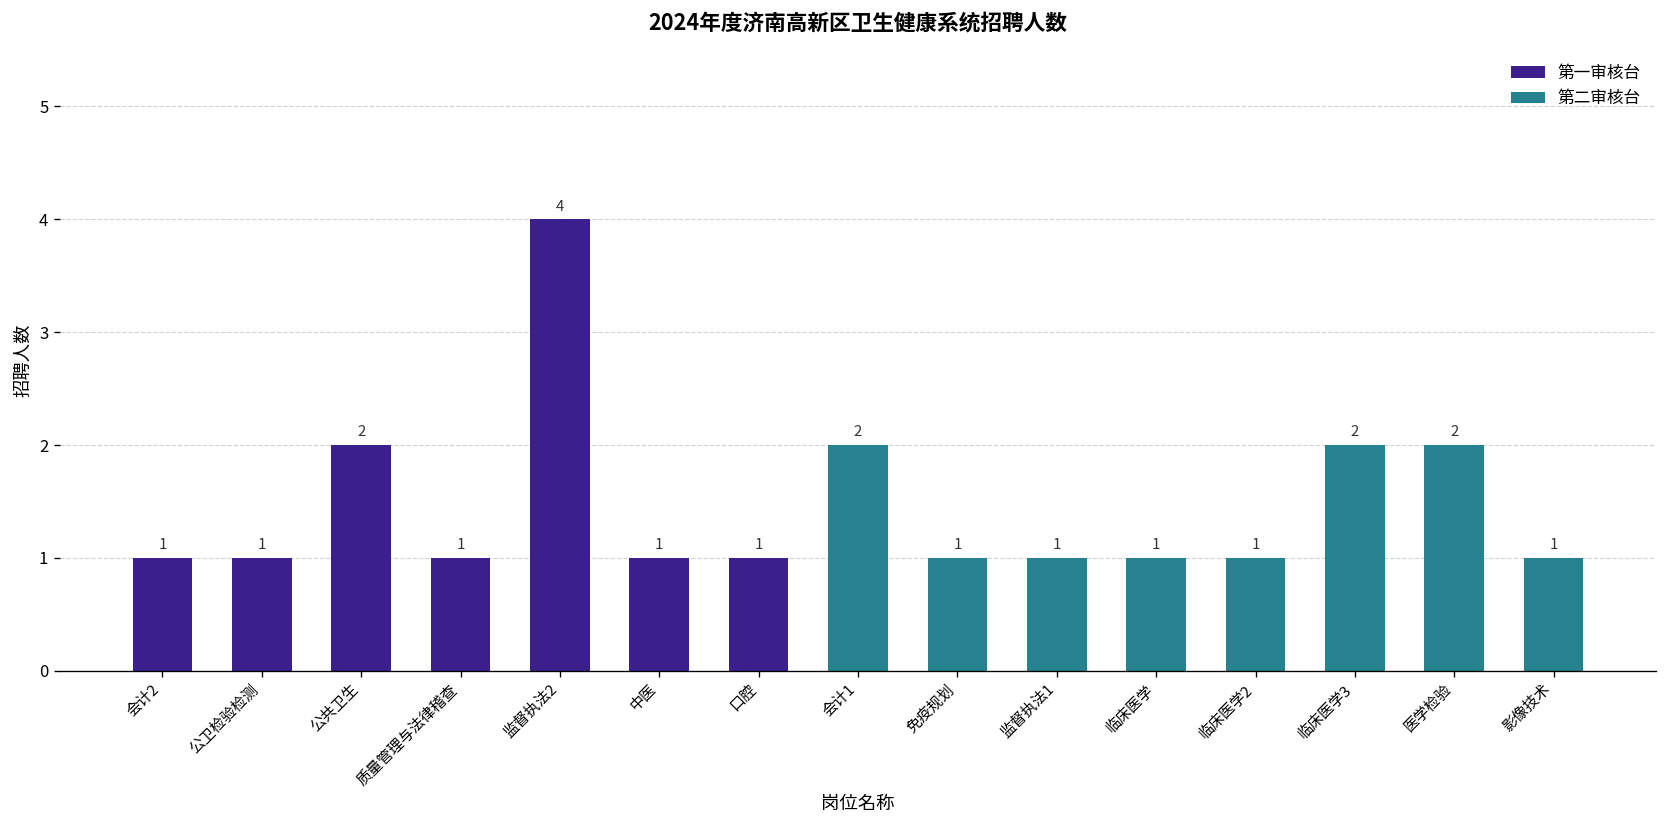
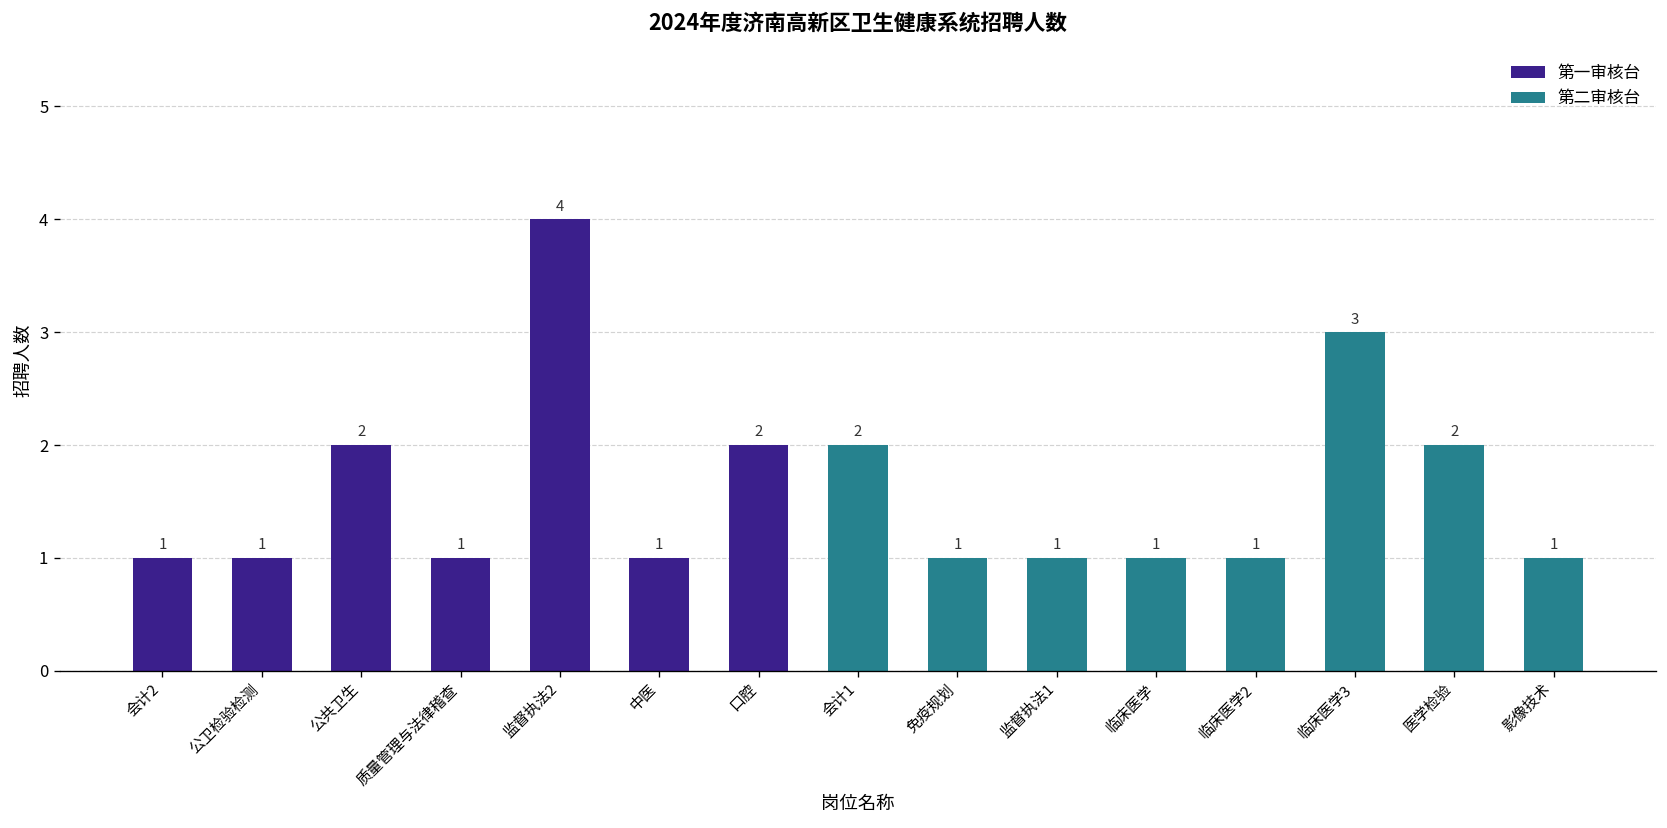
第一审核台, 口腔: 1 -> 2
第二审核台, 临床医学3: 2 -> 3
